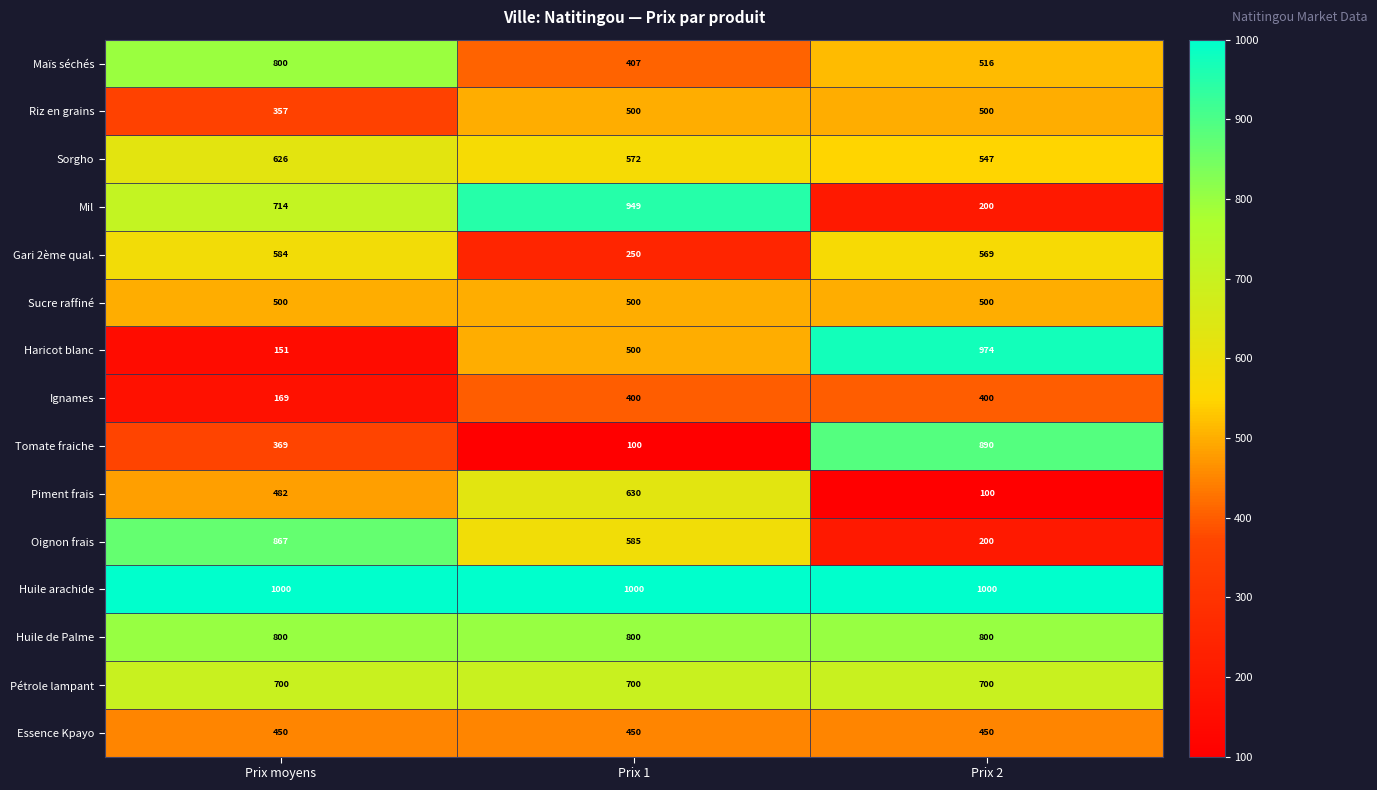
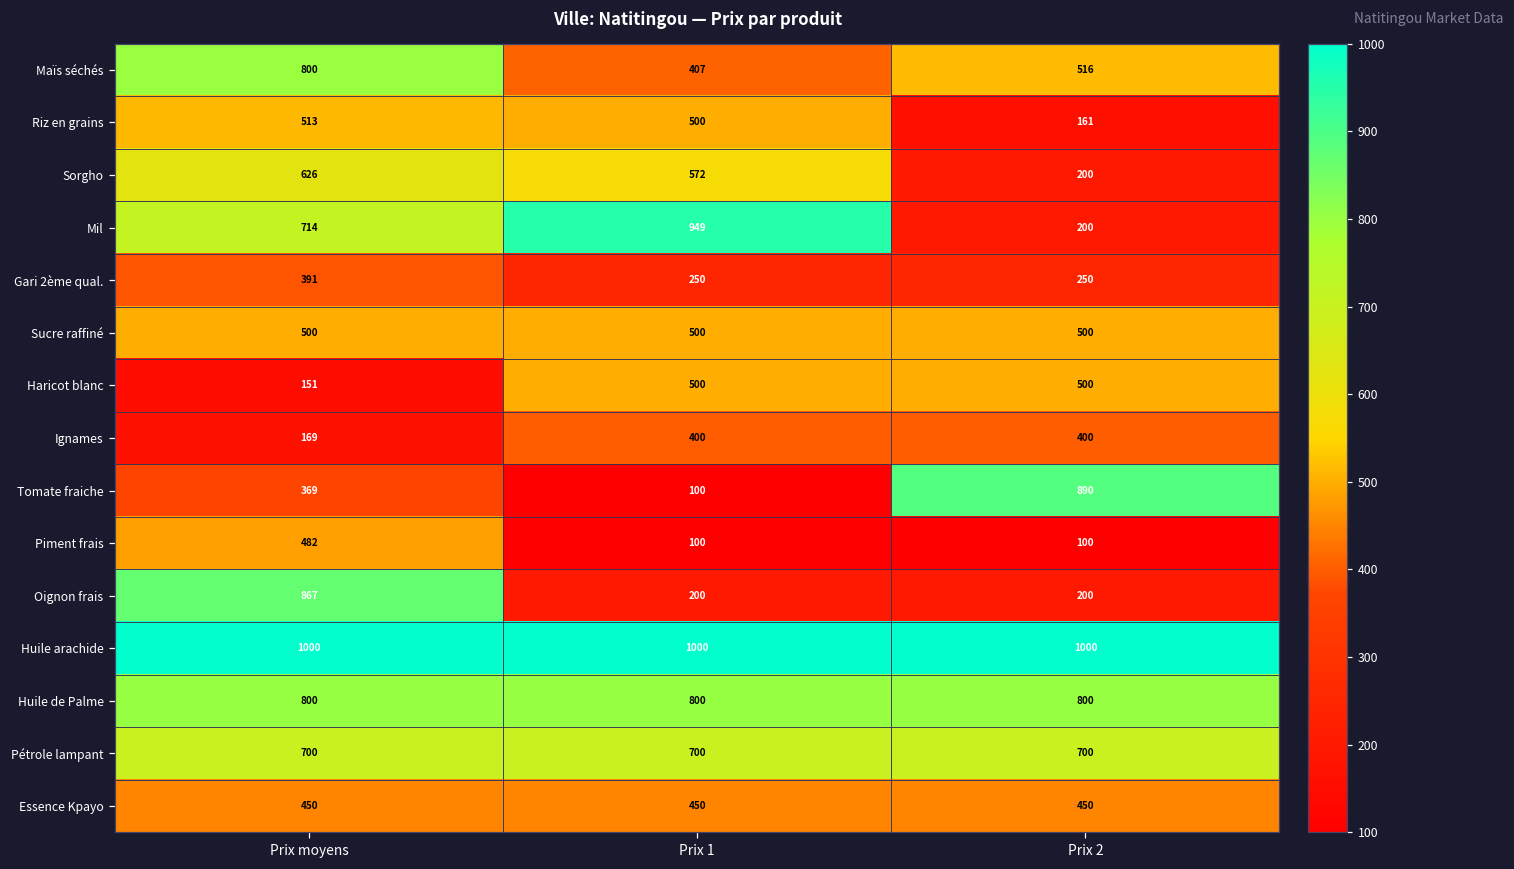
Riz en grains, Prix moyens: 357 -> 513
Riz en grains, Prix 2: 500 -> 161
Sorgho, Prix 2: 547 -> 200
Gari 2ème qual., Prix moyens: 584 -> 391
Gari 2ème qual., Prix 2: 569 -> 250
Haricot blanc, Prix 2: 974 -> 500
Piment frais, Prix 1: 630 -> 100
Oignon frais, Prix 1: 585 -> 200
